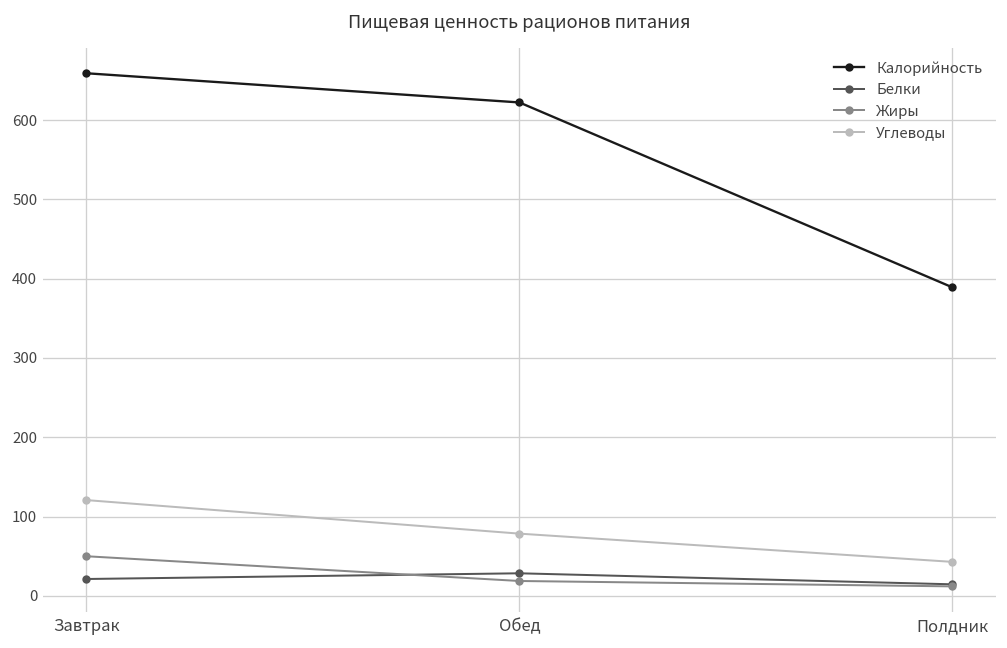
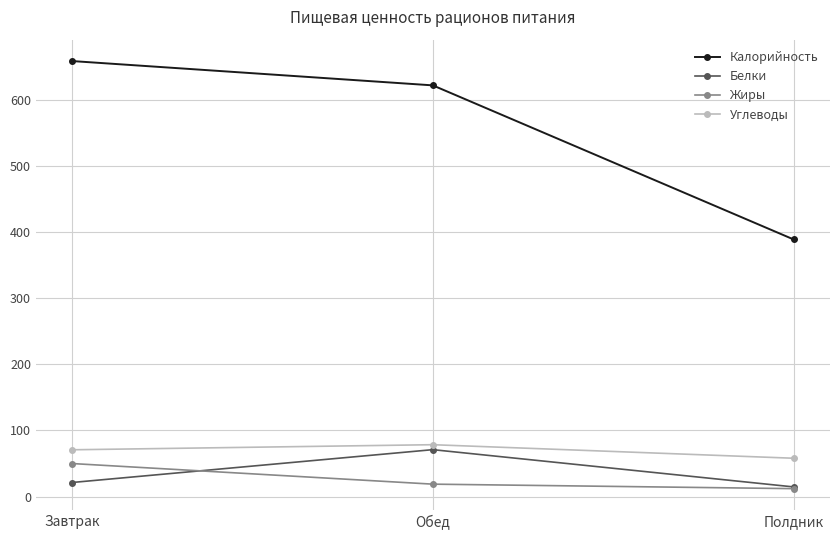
Углеводы, Завтрак: 120 -> 70
Белки, Обед: 30 -> 70
Углеводы, Полдник: 40 -> 60
